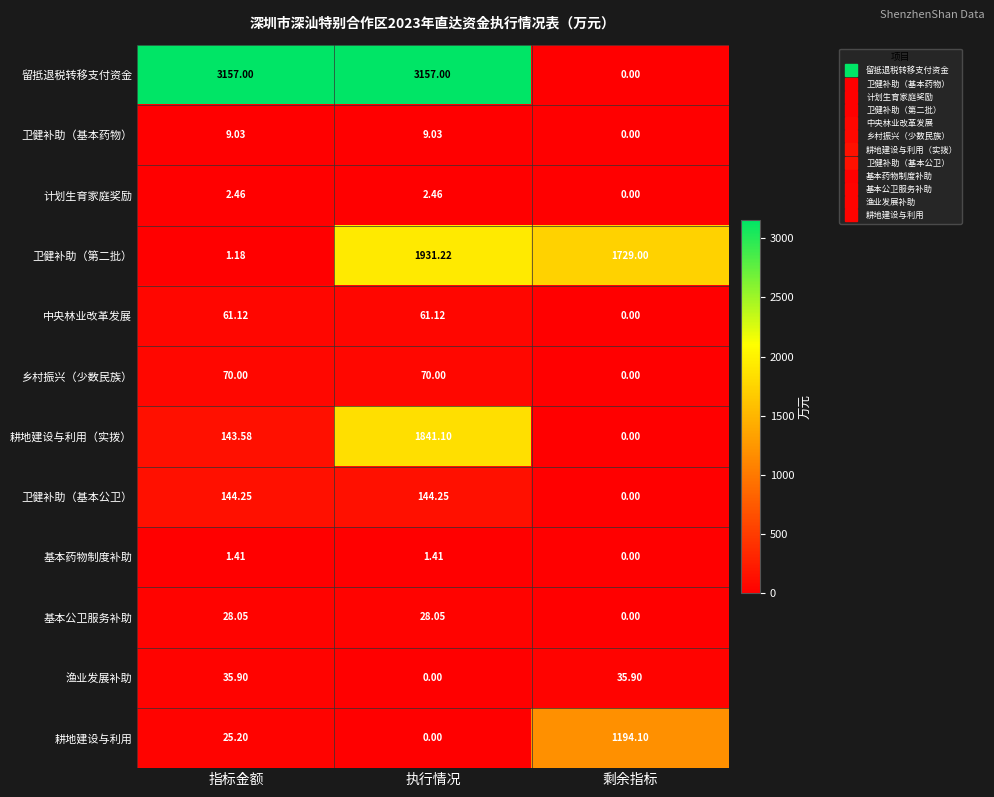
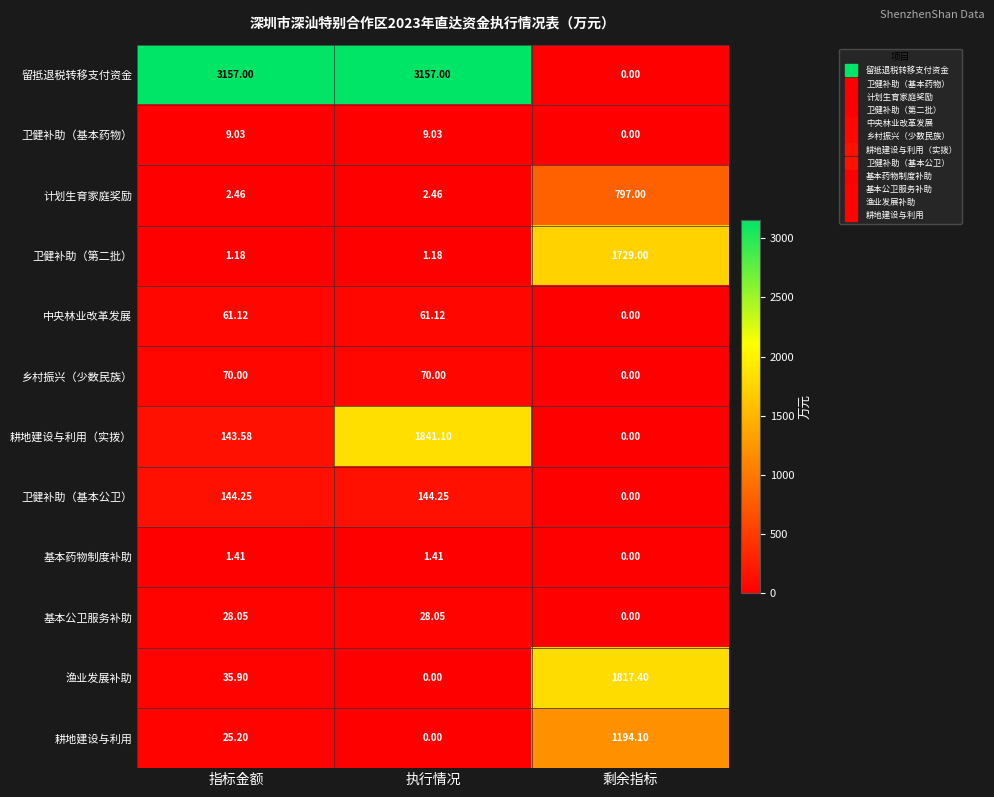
计划生育家庭奖励, 剩余指标: 0.00 -> 797.00
卫健补助（第二批）, 执行情况: 1931.22 -> 1.18
渔业发展补助, 剩余指标: 35.90 -> 1817.40
